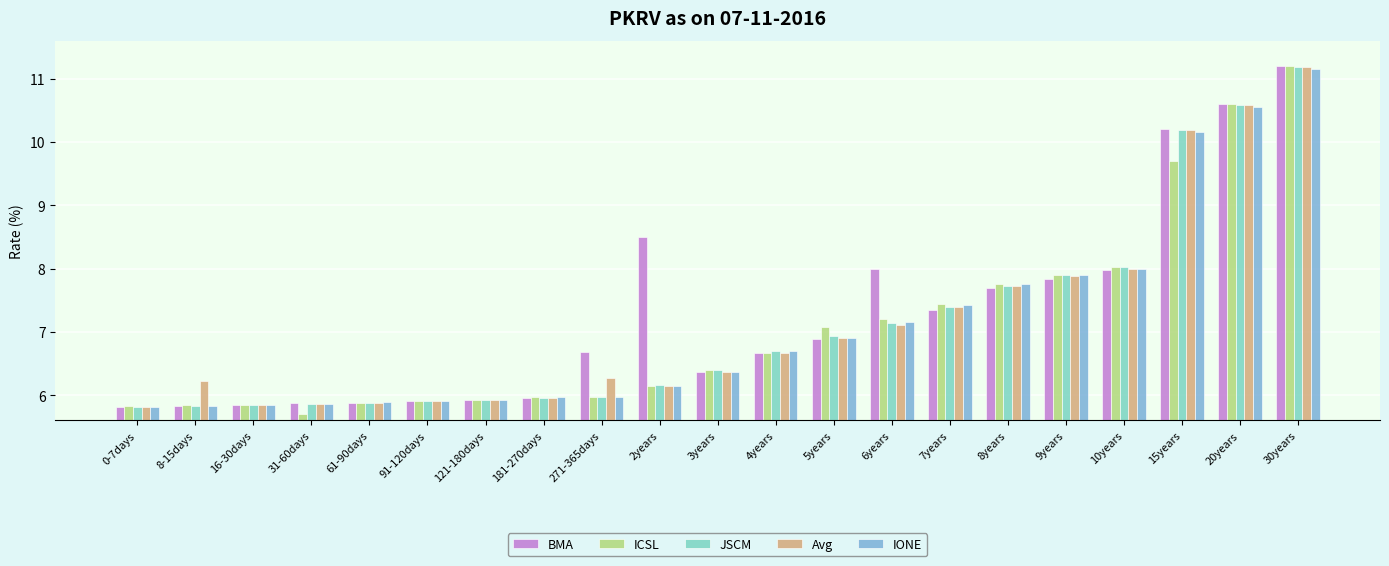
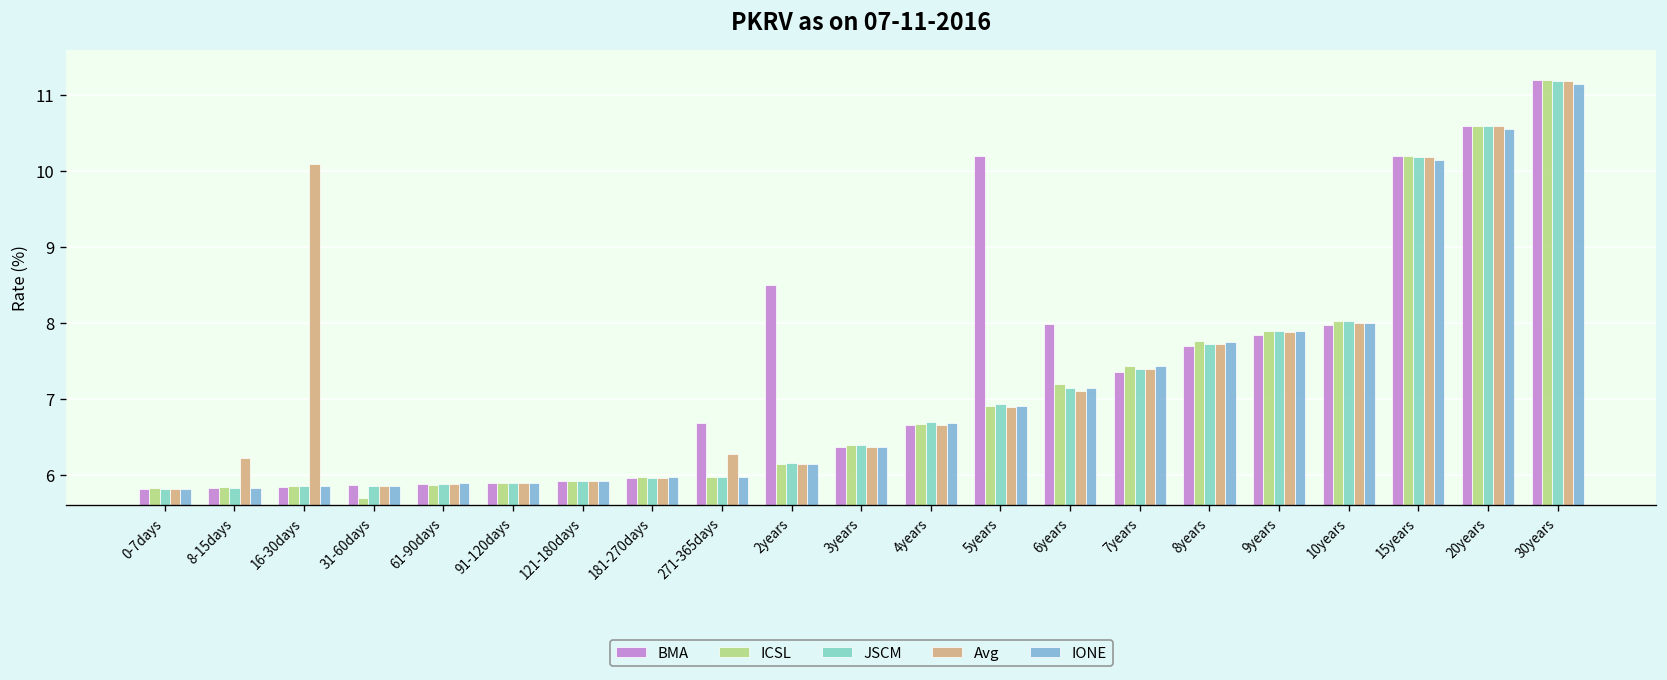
Avg, 16-30days: 5.9 -> 10.1
BMA, 5years: 6.9 -> 10.2
ICSL, 5years: 7.1 -> 6.9
ICSL, 15years: 9.7 -> 10.2
